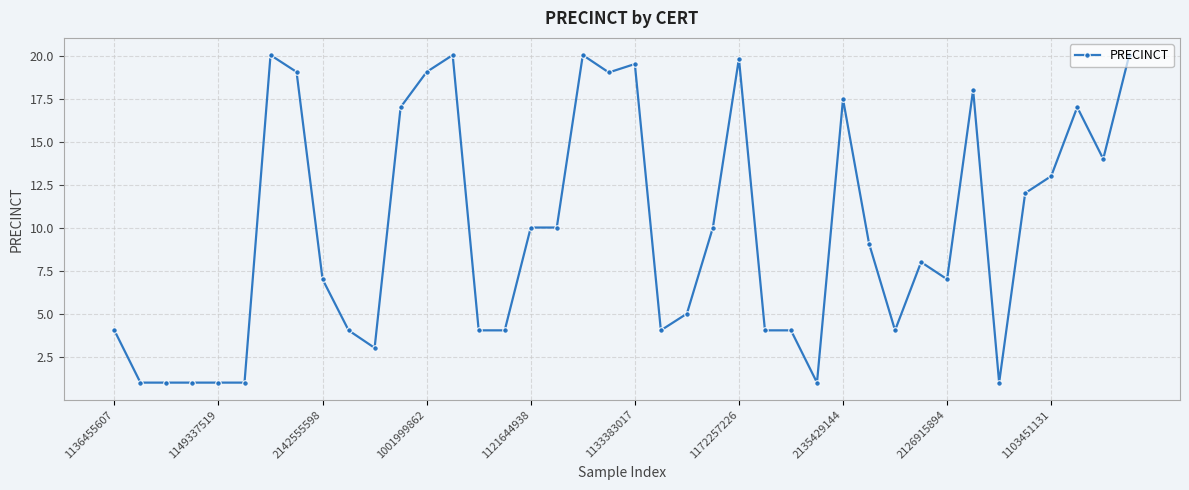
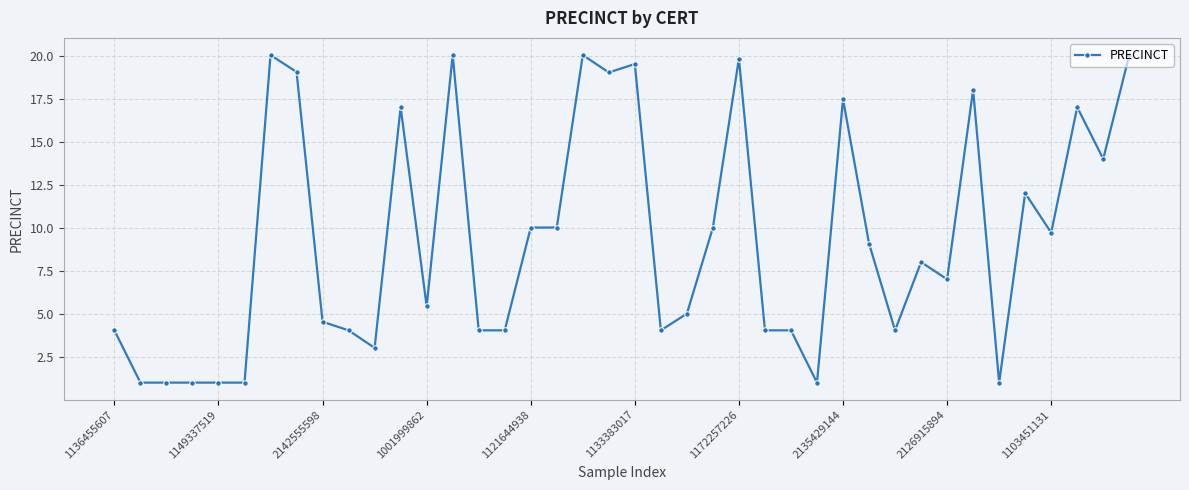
2142555598: 7.0 -> 4.6
1001999862: 19.1 -> 5.5
1103451131: 13.0 -> 9.7
